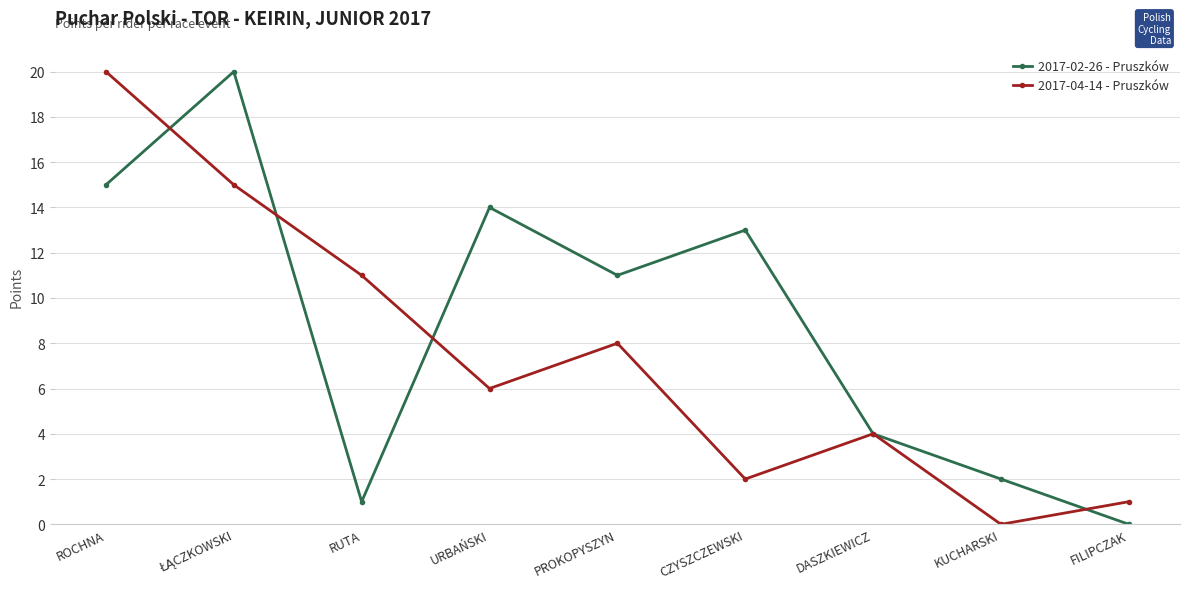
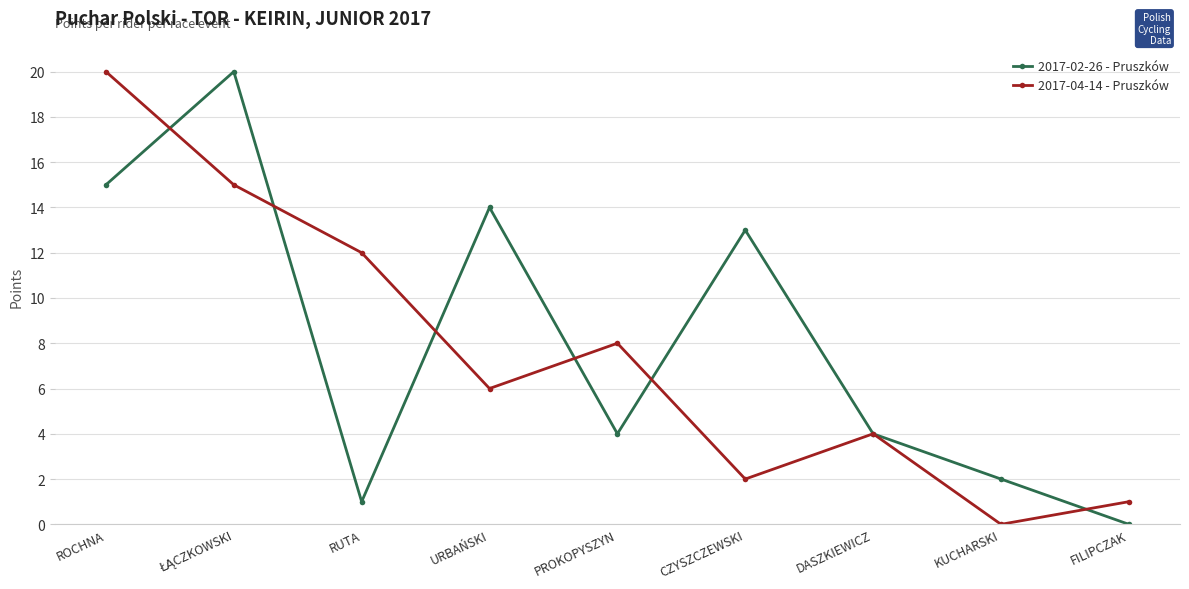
2017-04-14 - Pruszków, RUTA: 11 -> 12
2017-02-26 - Pruszków, PROKOPYSZYN: 11 -> 4
